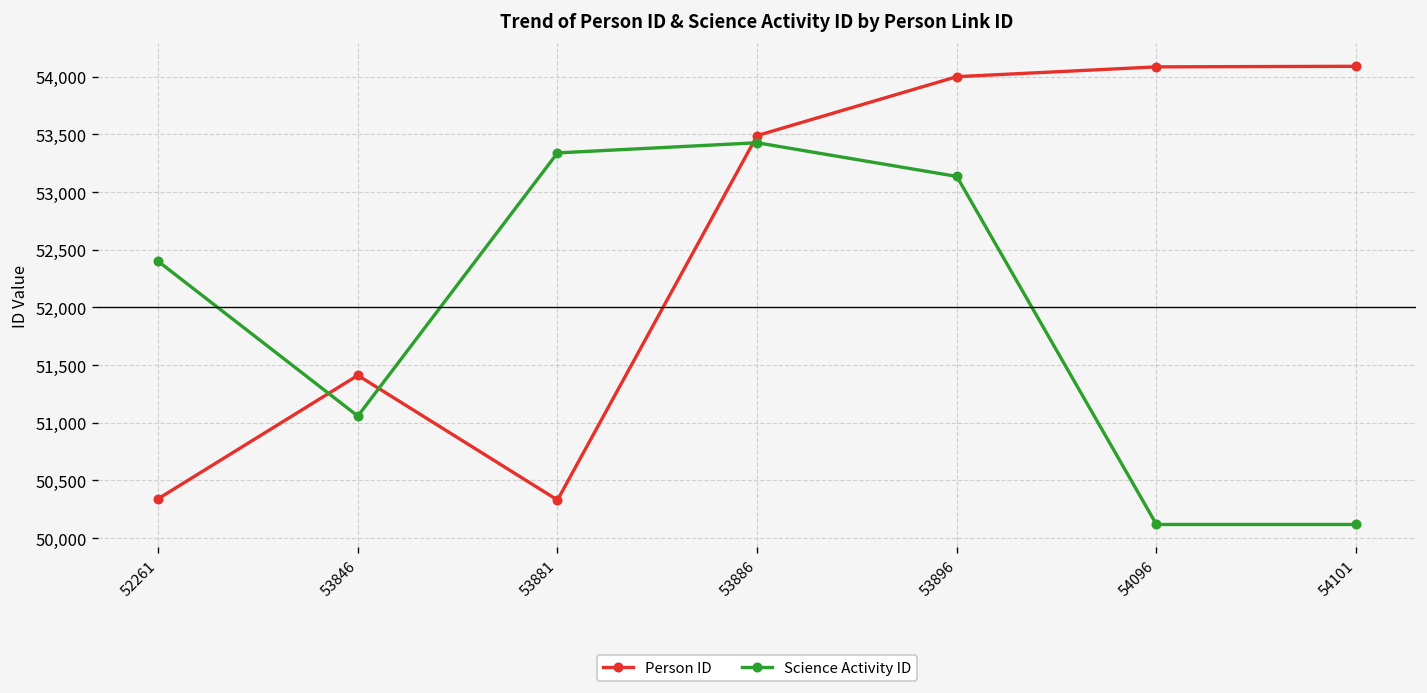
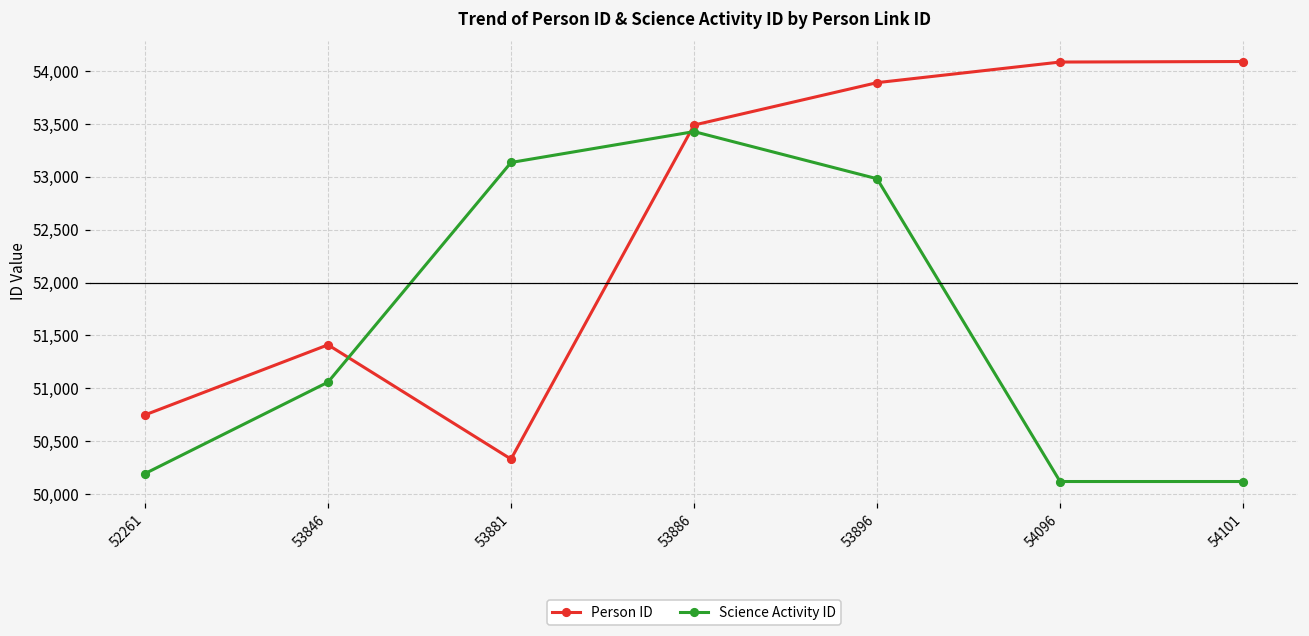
Person ID, 52261: 50,300 -> 50,700
Science Activity ID, 52261: 52,400 -> 50,200
Science Activity ID, 53881: 53,300 -> 53,100
Person ID, 53896: 54,000 -> 53,900
Science Activity ID, 53896: 53,100 -> 53,000
